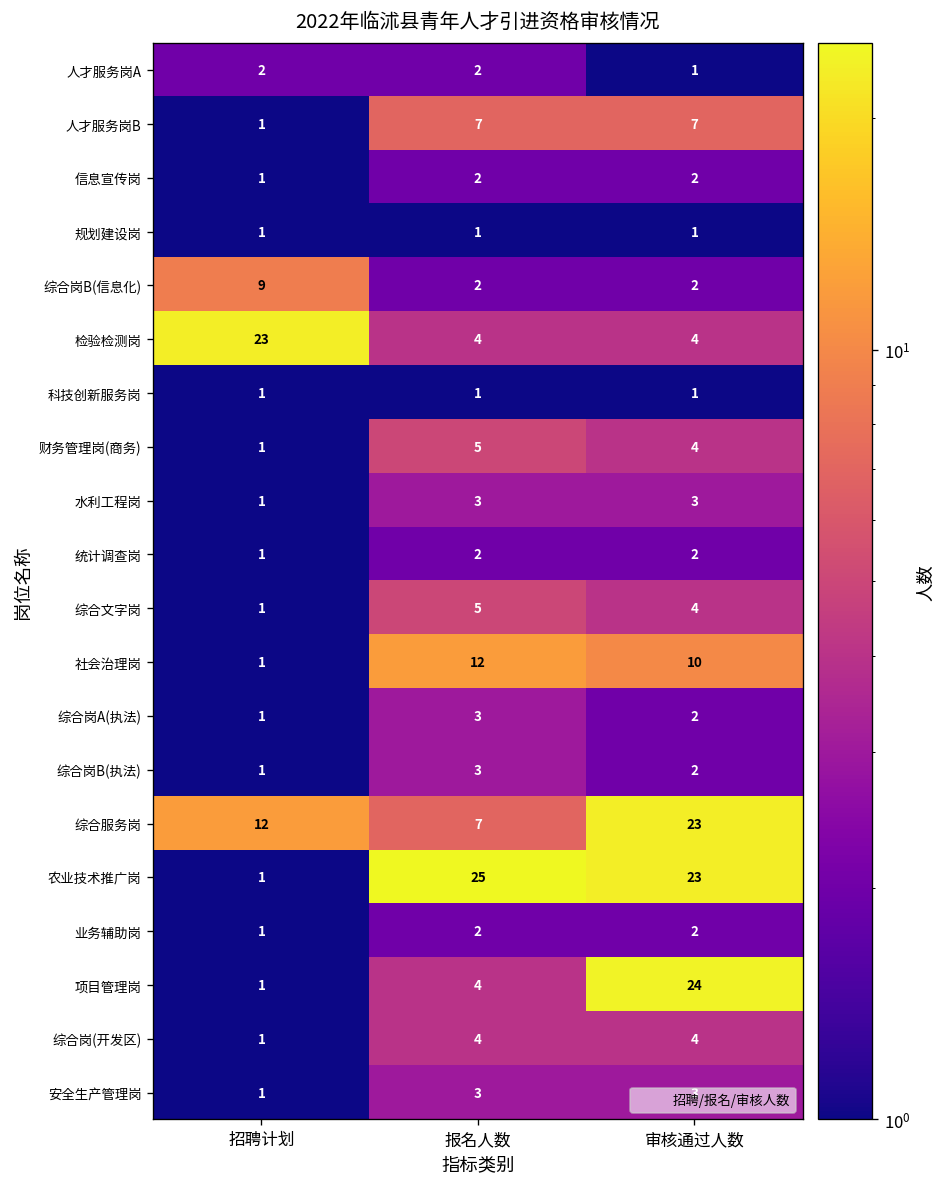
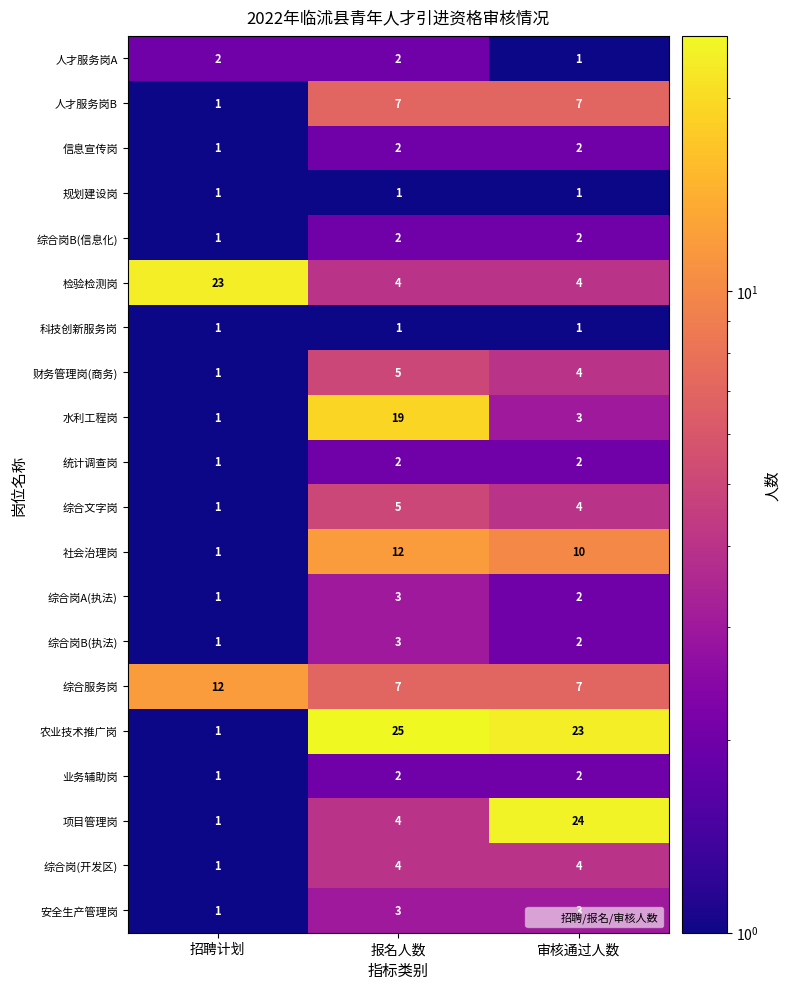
综合岗B(信息化), 招聘计划: 9 -> 1
水利工程岗, 报名人数: 3 -> 19
综合服务岗, 审核通过人数: 23 -> 7
